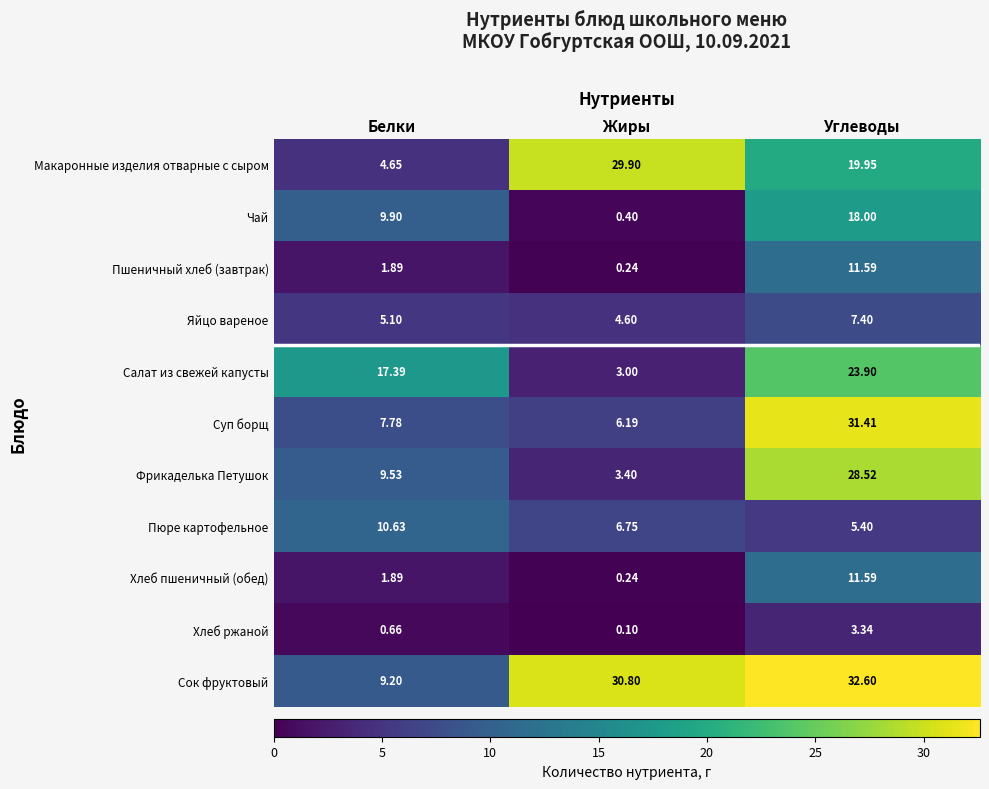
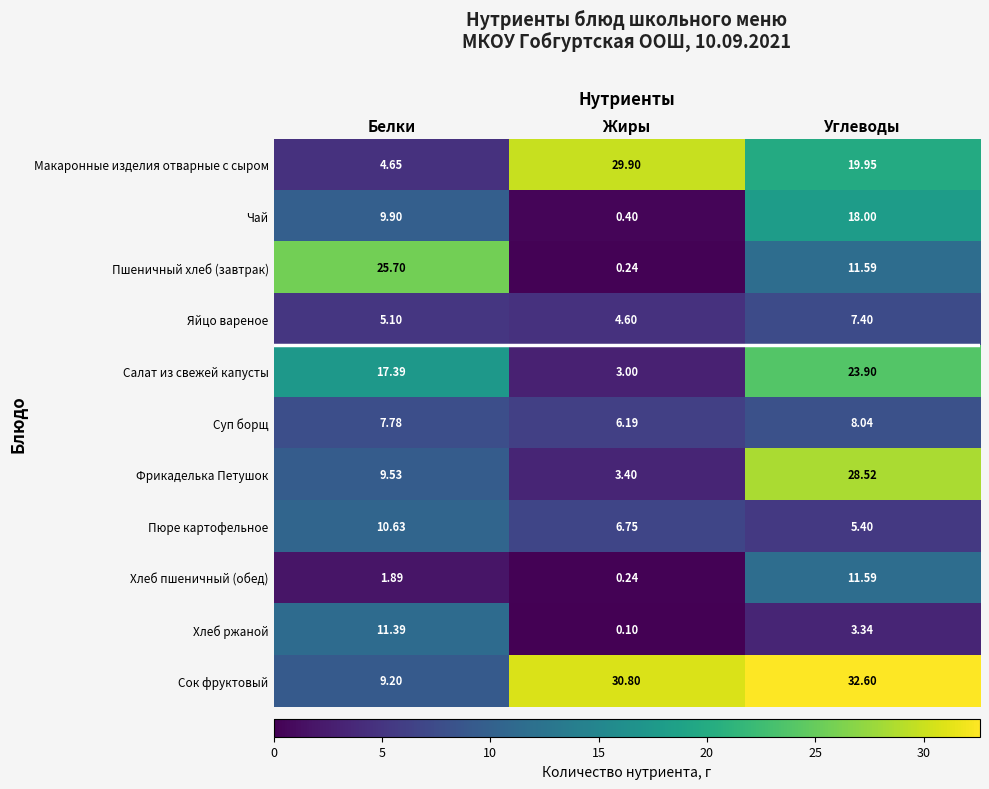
Пшеничный хлеб (завтрак), Белки: 1.89 -> 25.70
Суп борщ, Углеводы: 31.41 -> 8.04
Хлеб ржаной, Белки: 0.66 -> 11.39
